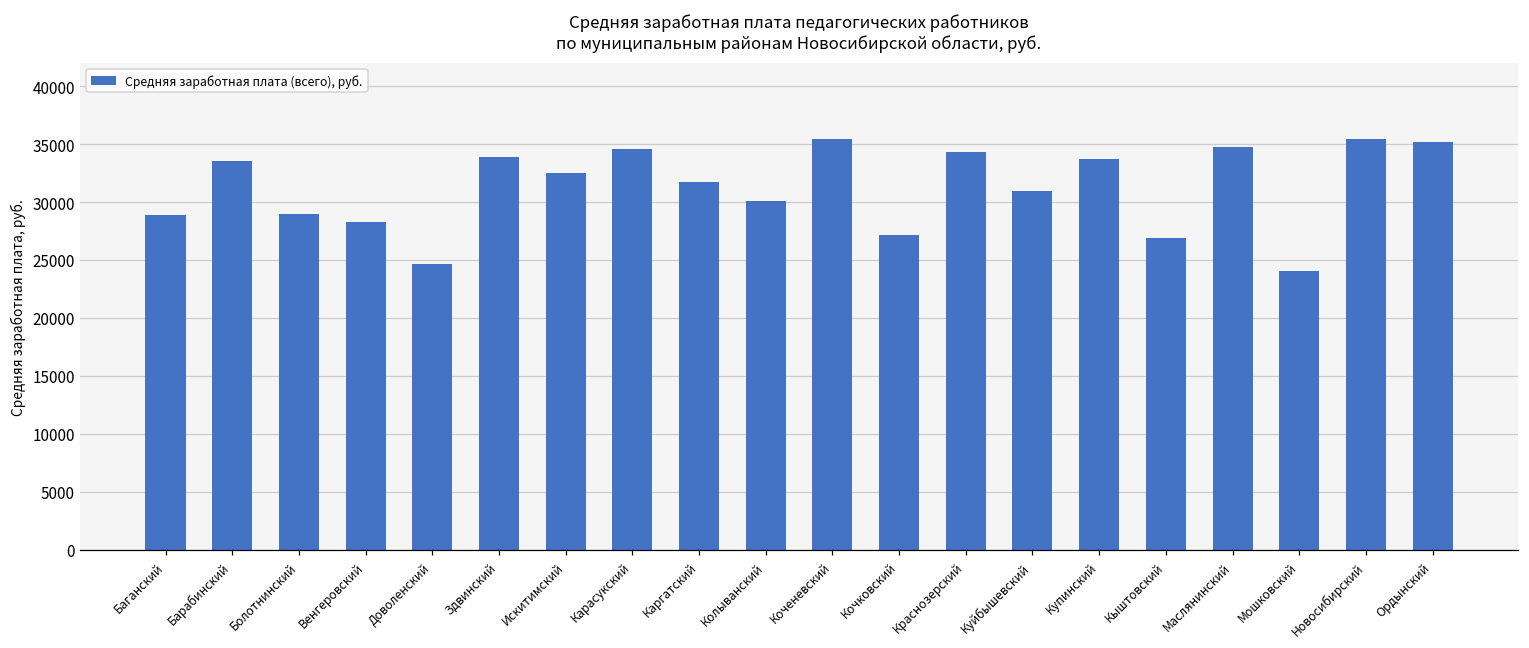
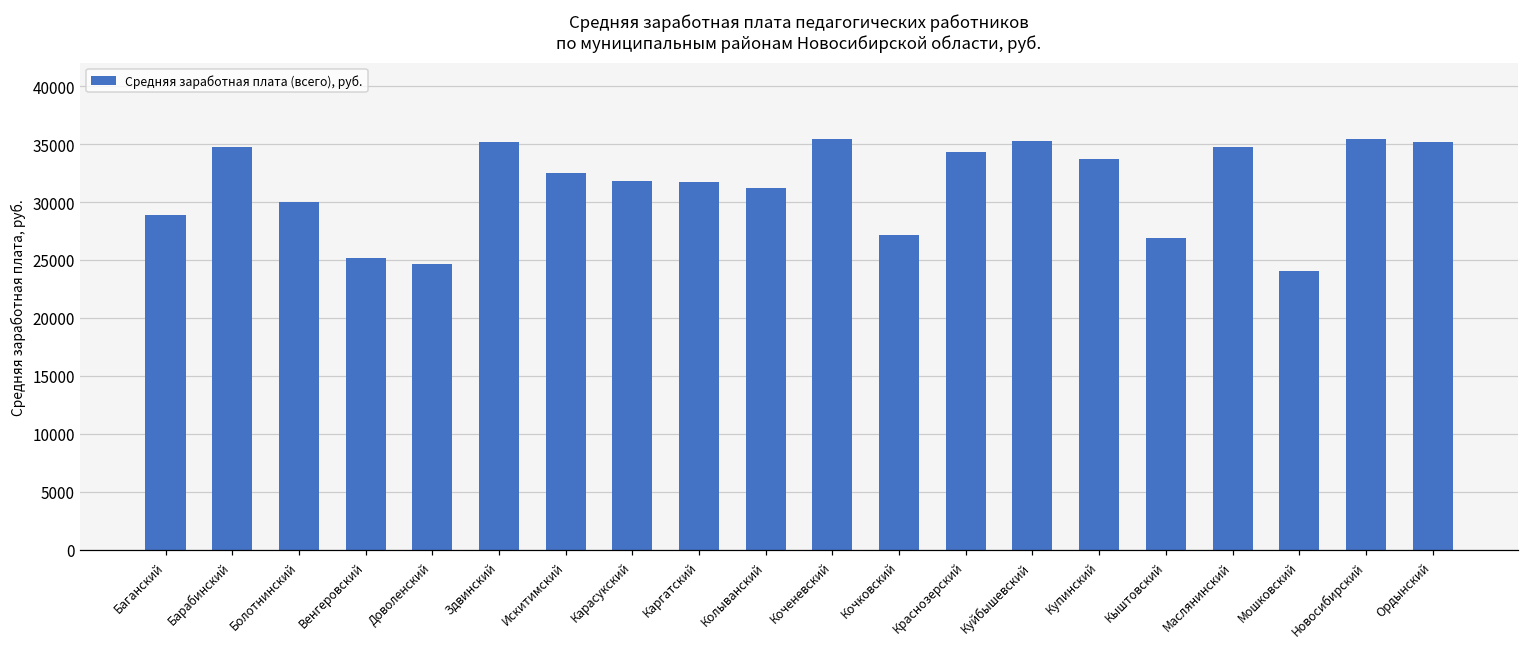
Барабинский: 33600 -> 34700
Болотнинский: 28900 -> 30000
Венгеровский: 28300 -> 25200
Здвинский: 33900 -> 35200
Карасукский: 34500 -> 31800
Колыванский: 30100 -> 31200
Куйбышевский: 30900 -> 35300
